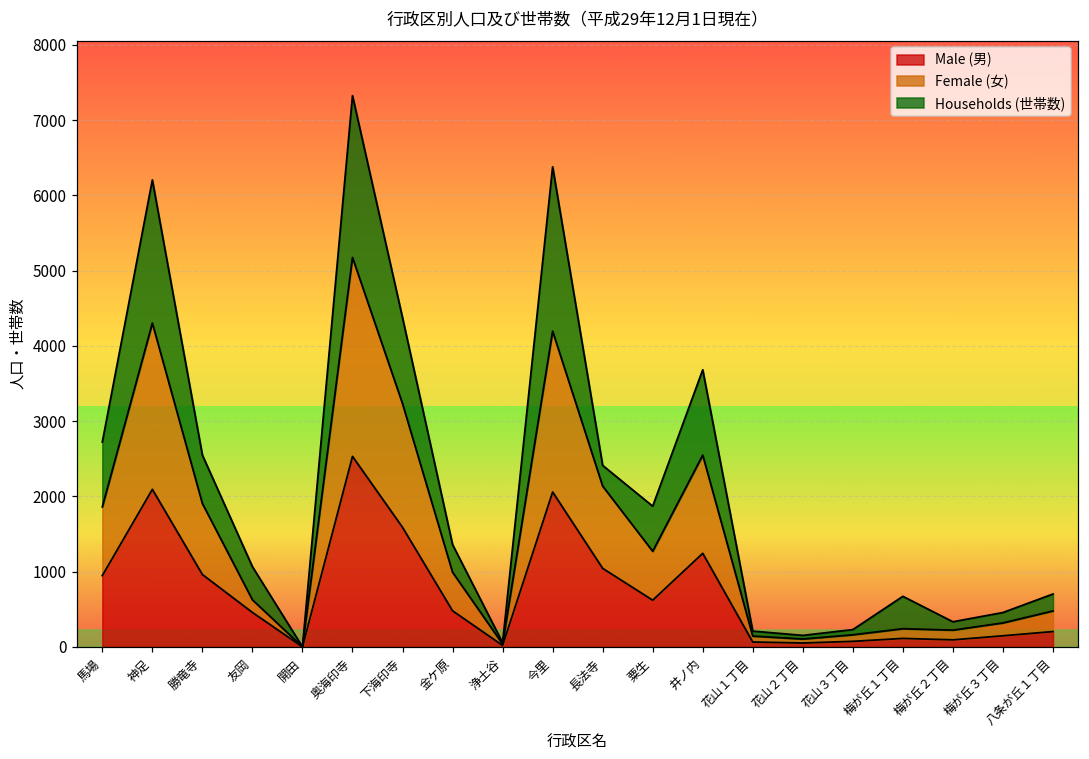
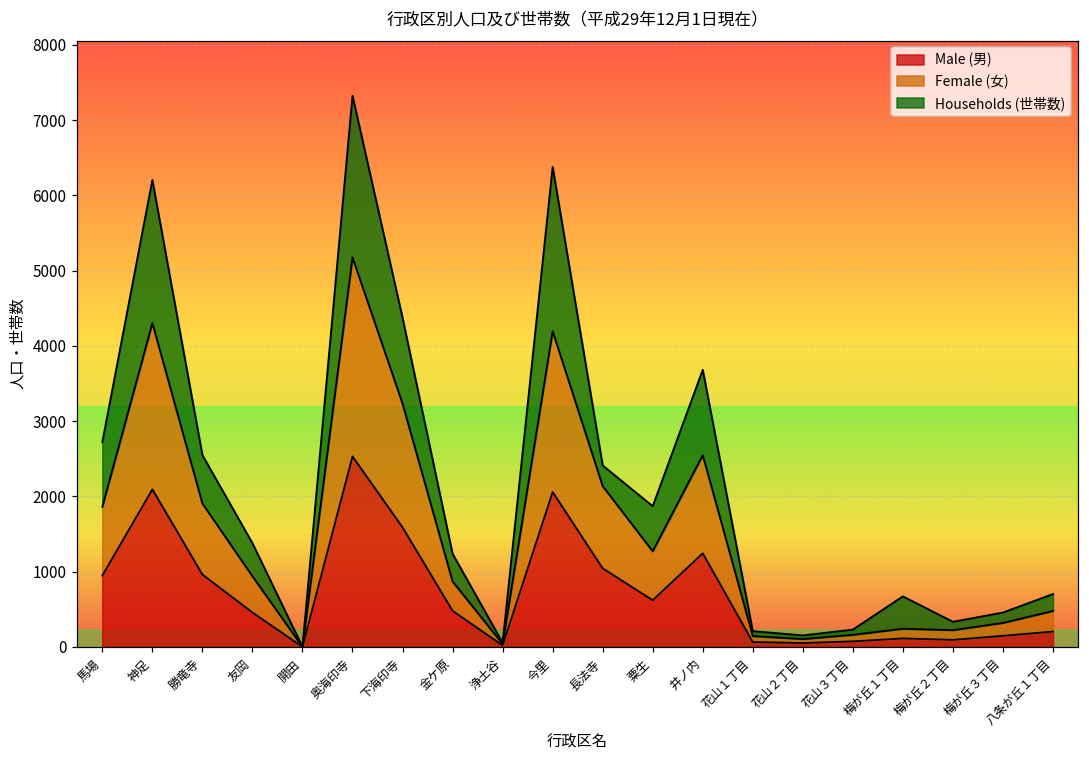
Female (女), 友岡: 200 -> 500
Female (女), 金ケ原: 500 -> 400
